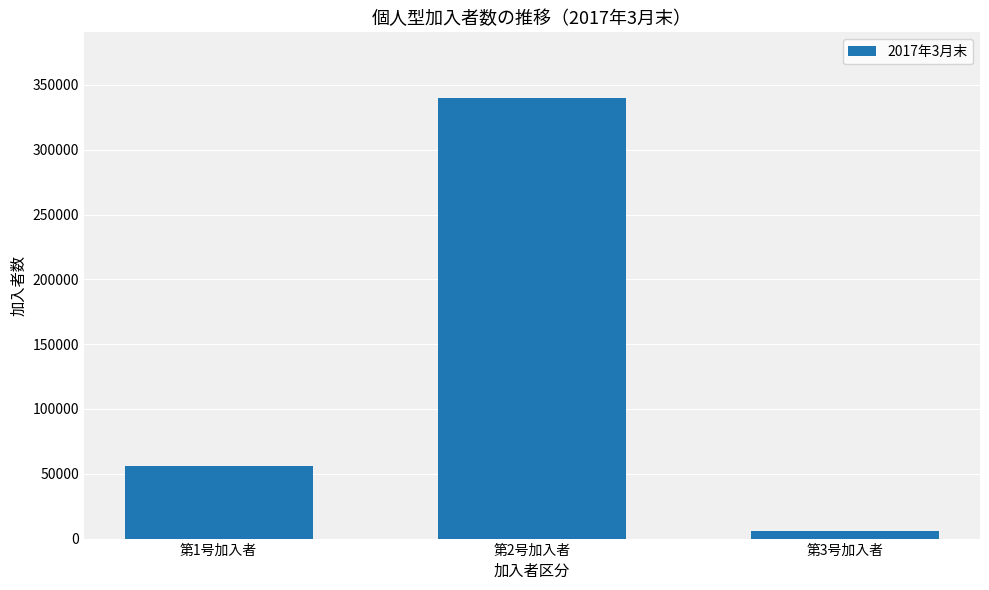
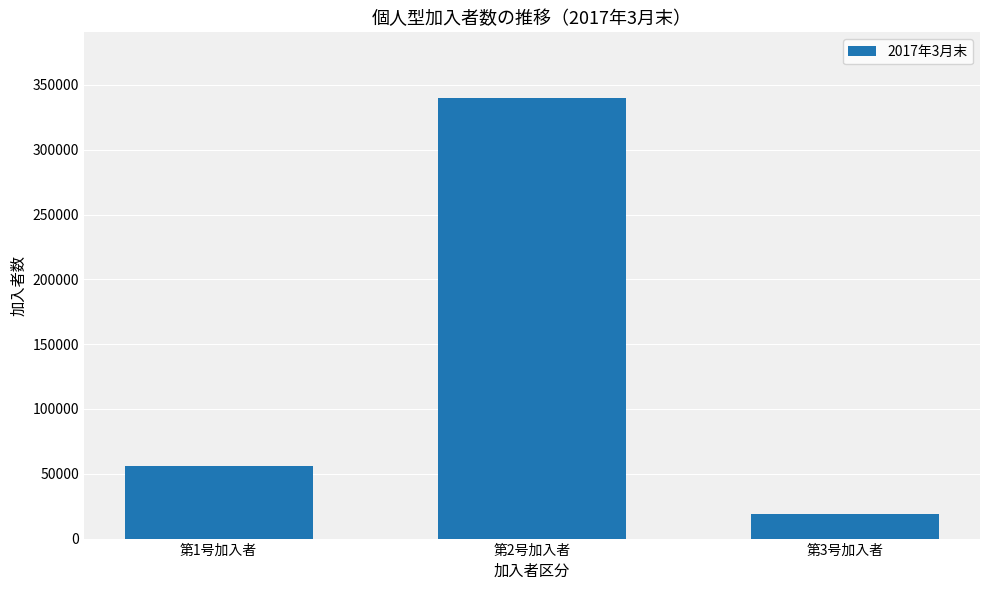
第3号加入者: 6000 -> 19000
